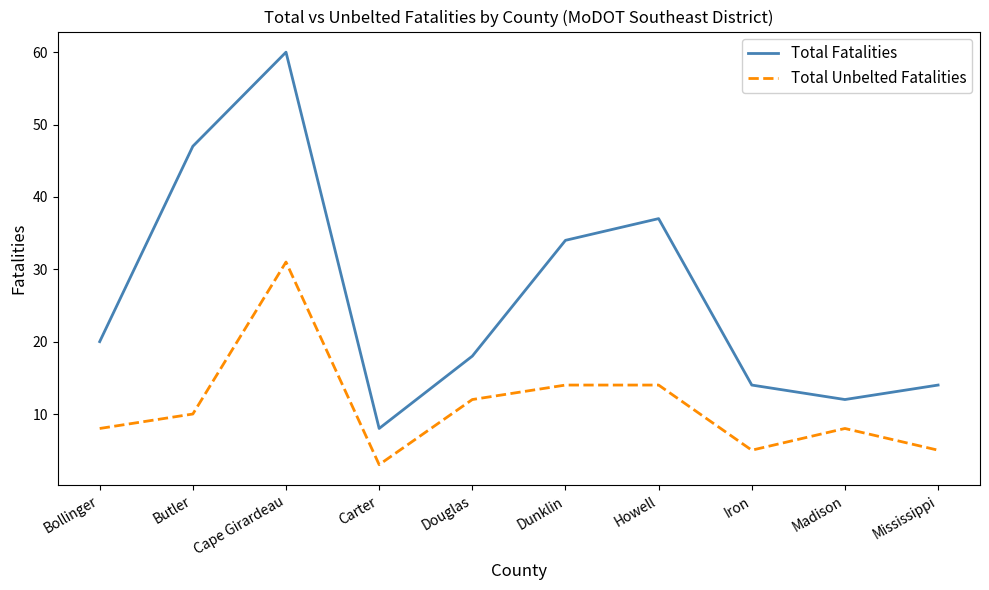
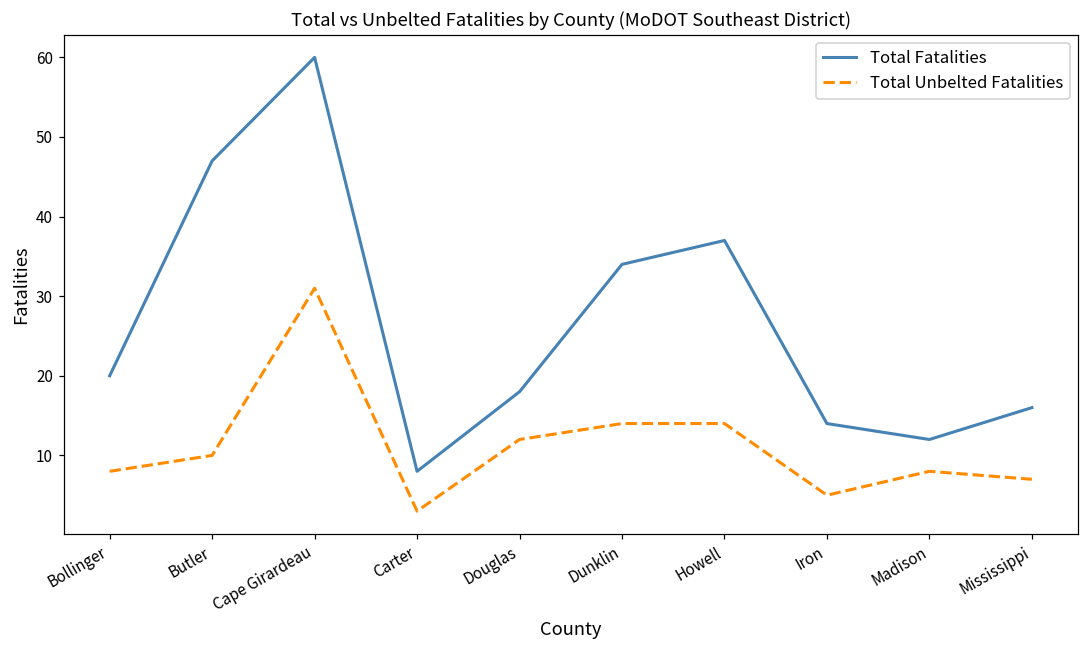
Total Fatalities, Mississippi: 14 -> 16
Total Unbelted Fatalities, Mississippi: 5 -> 7
